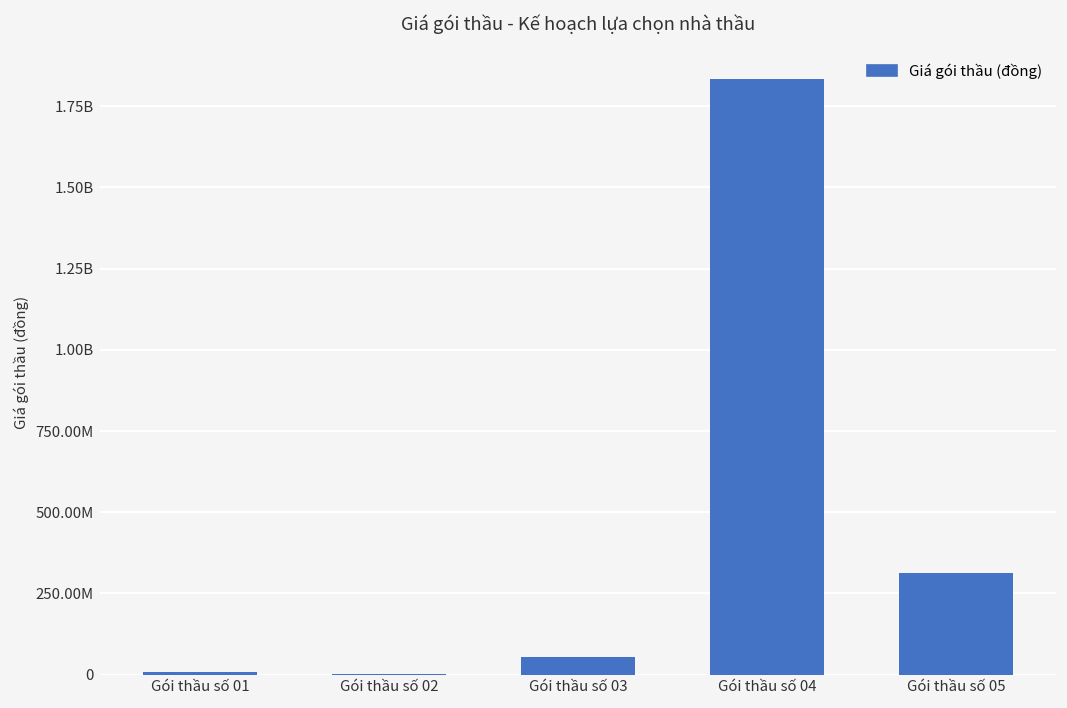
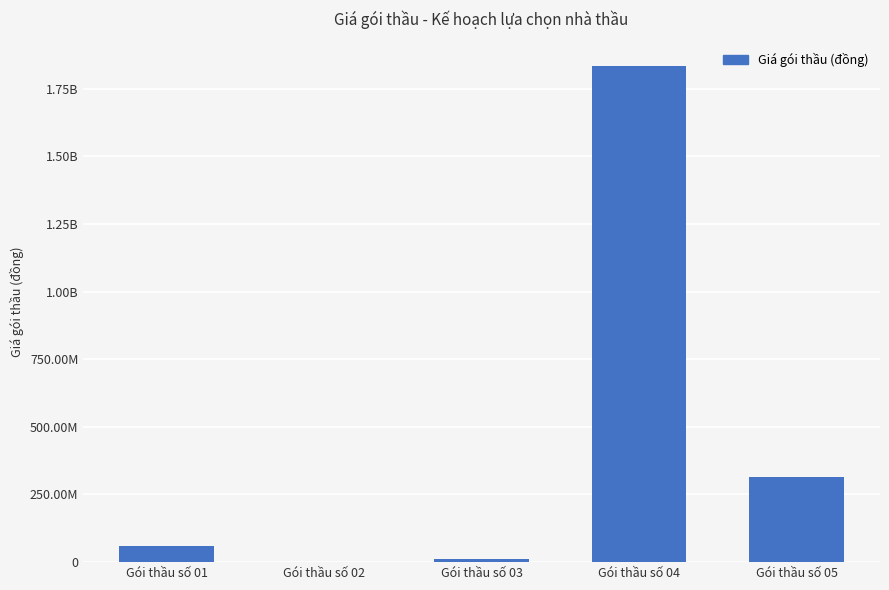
Gói thầu số 01: 10000000 -> 60000000
Gói thầu số 03: 50000000 -> 10000000
